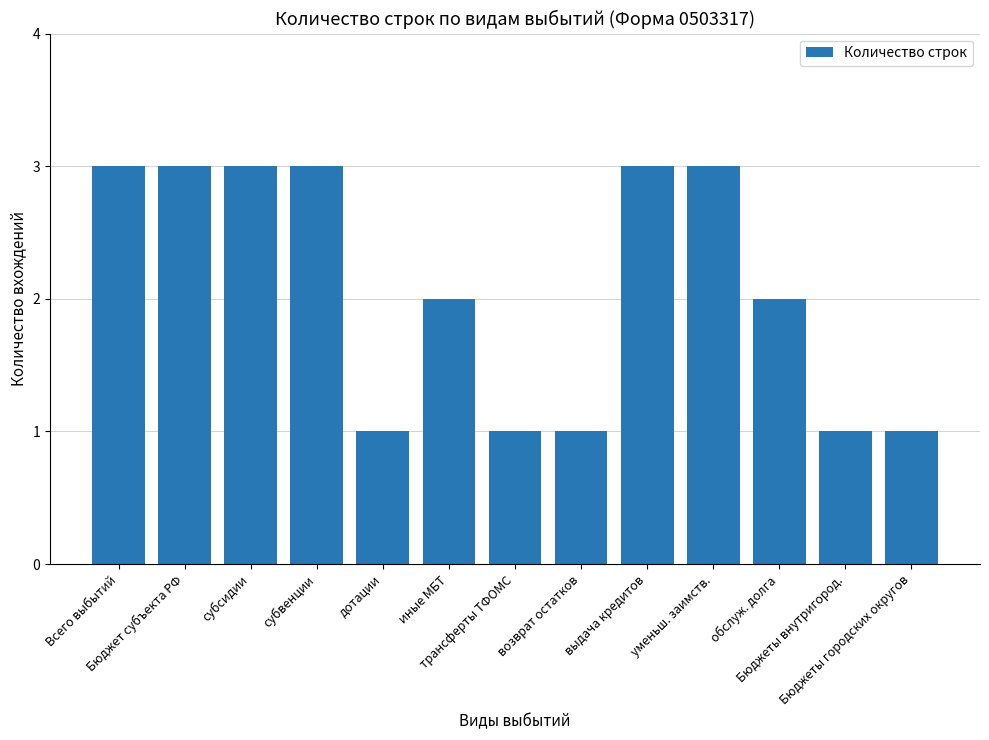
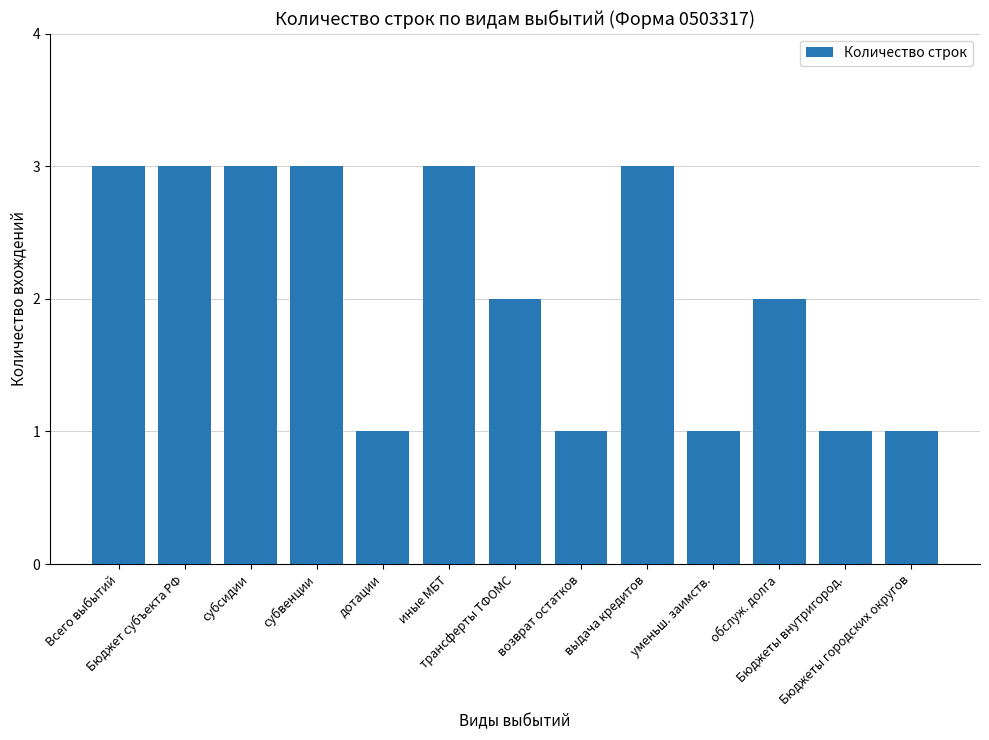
иные МБТ: 2 -> 3
трансферты ТФОМС: 1 -> 2
уменьш. заимств.: 3 -> 1
